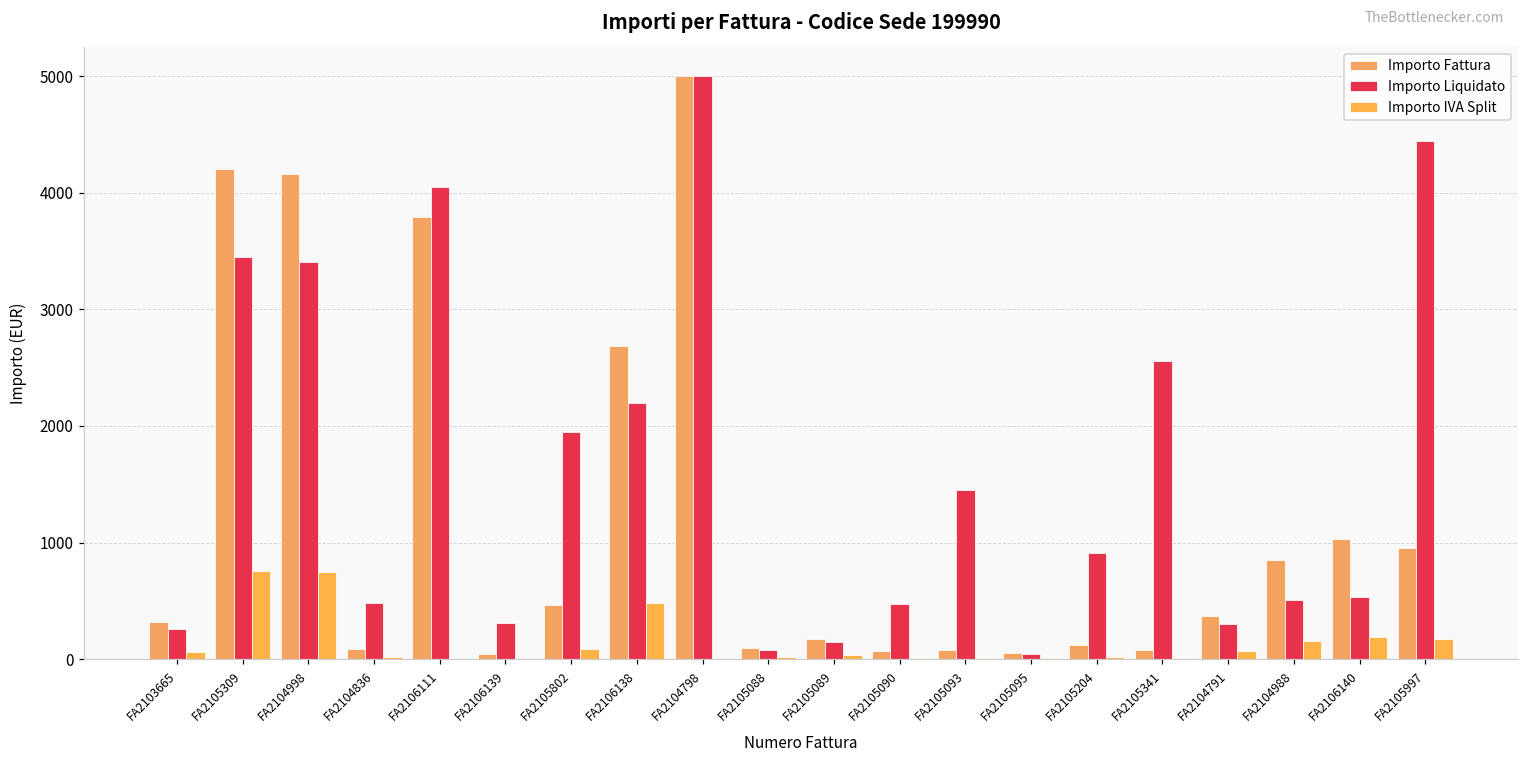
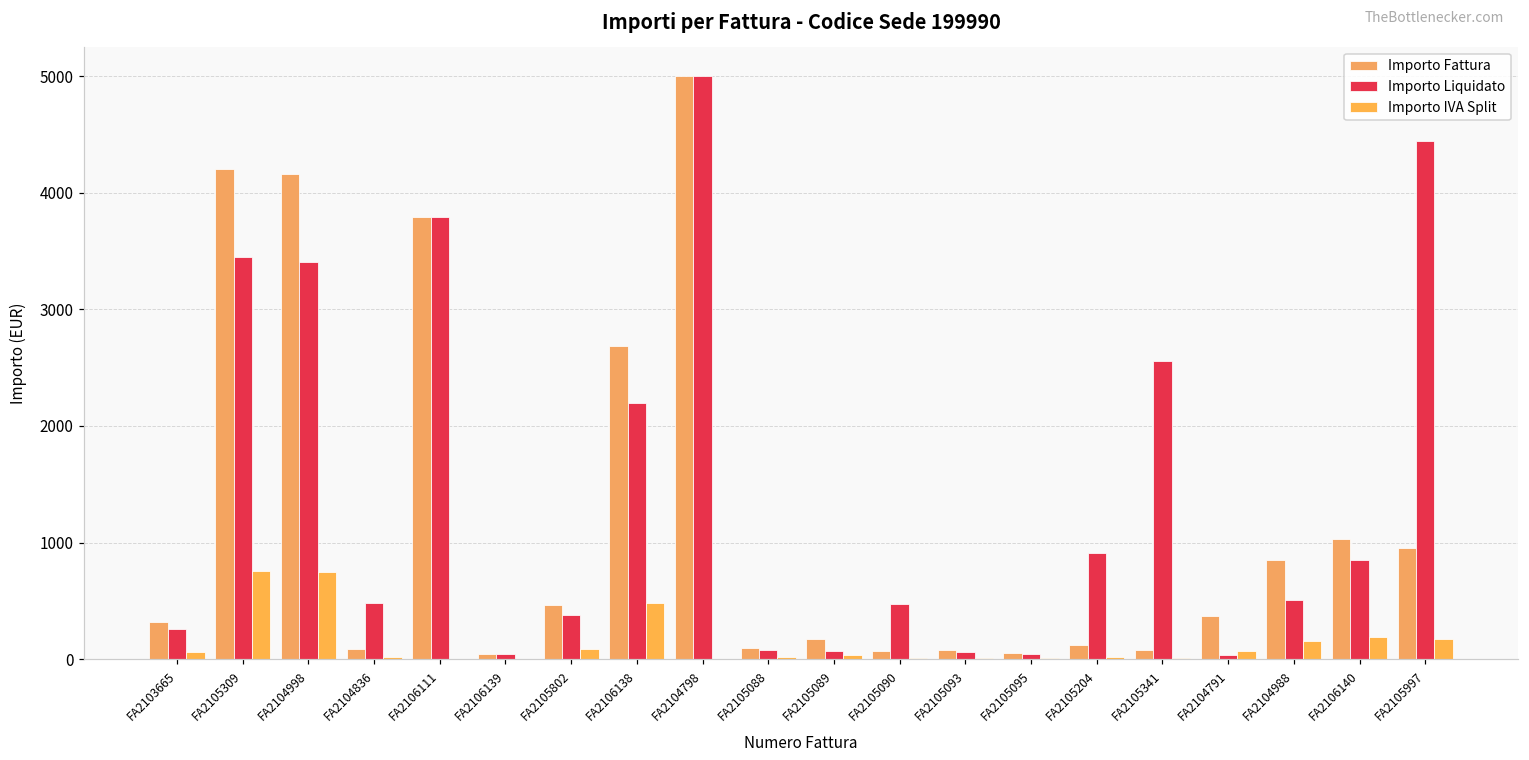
Importo Liquidato, FA2106111: 4050 -> 3790
Importo Liquidato, FA2106139: 310 -> 40
Importo Liquidato, FA2105802: 1950 -> 380
Importo Liquidato, FA2105089: 150 -> 70
Importo Liquidato, FA2105093: 1450 -> 60
Importo Liquidato, FA2104791: 310 -> 40
Importo Liquidato, FA2106140: 530 -> 850
